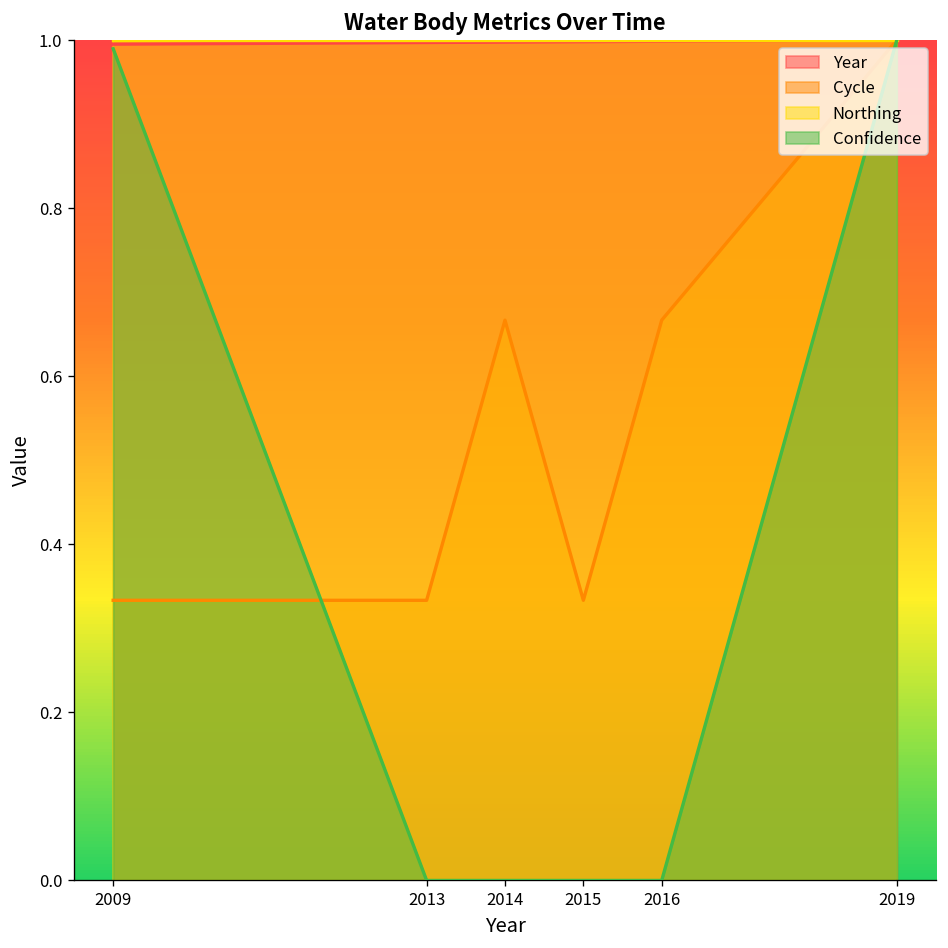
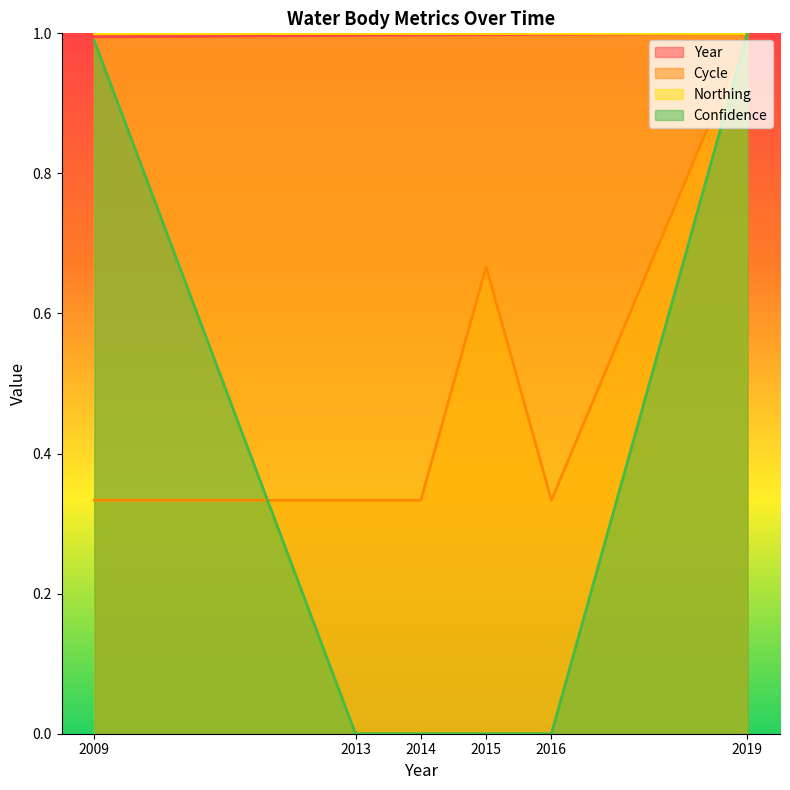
Cycle, 2014: 0.67 -> 0.33
Cycle, 2015: 0.33 -> 0.67
Cycle, 2016: 0.67 -> 0.33
